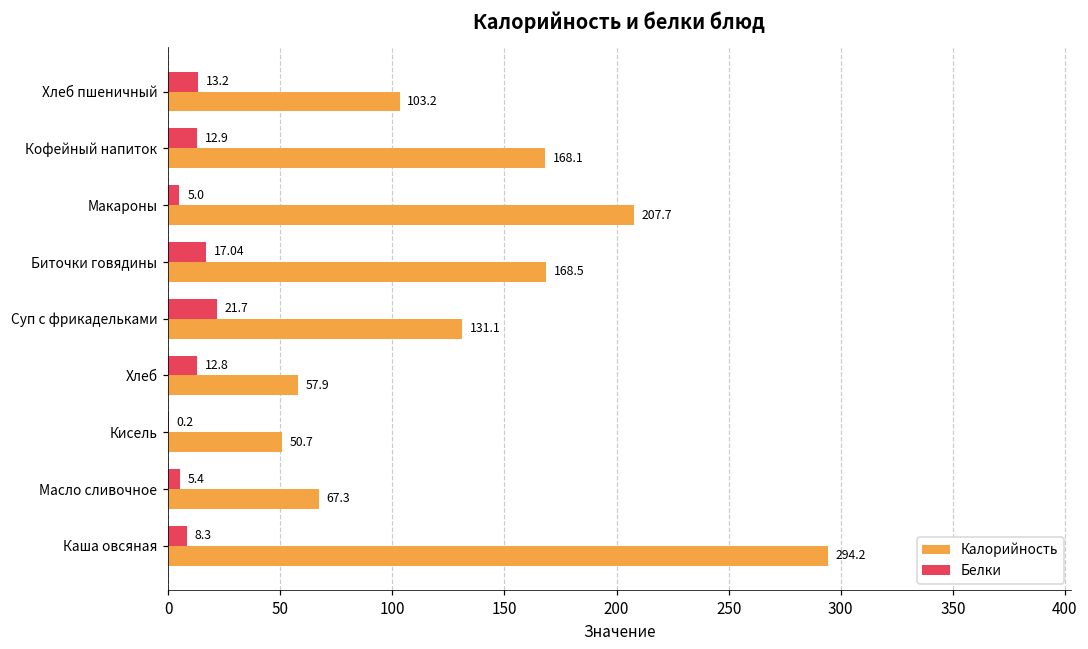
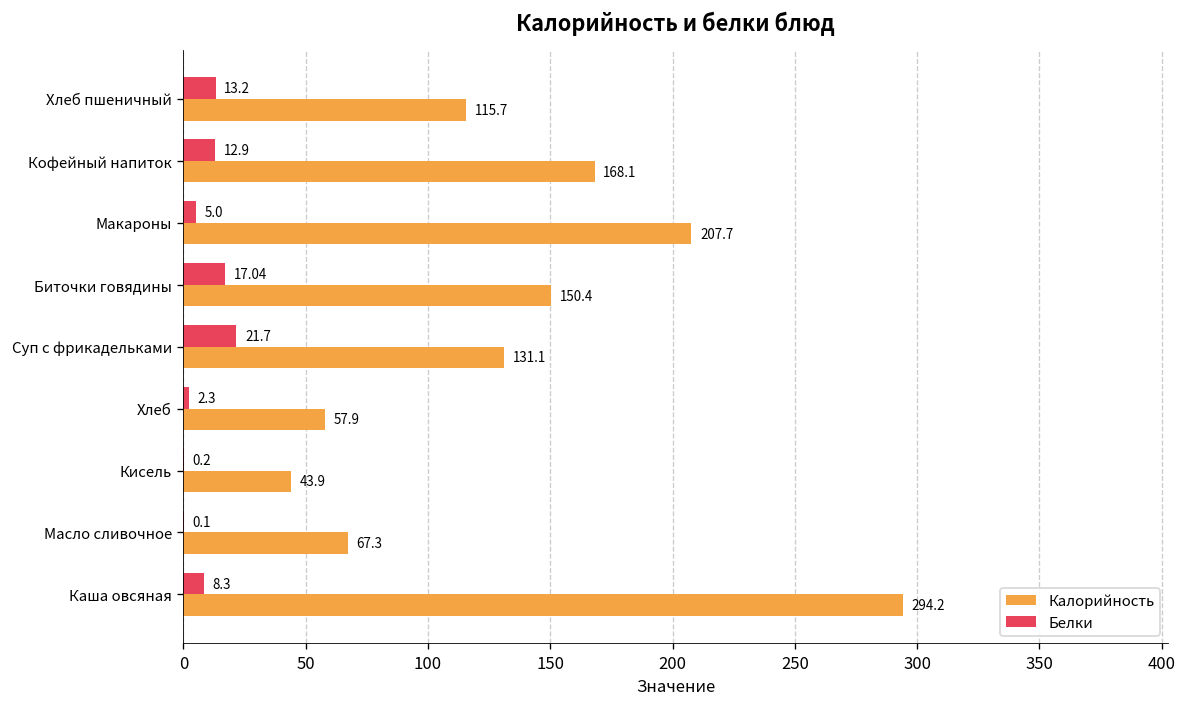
Калорийность, Хлеб пшеничный: 103.2 -> 115.7
Калорийность, Биточки говядины: 168.5 -> 150.4
Белки, Хлеб: 12.8 -> 2.3
Калорийность, Кисель: 50.7 -> 43.9
Белки, Масло сливочное: 5.4 -> 0.1
